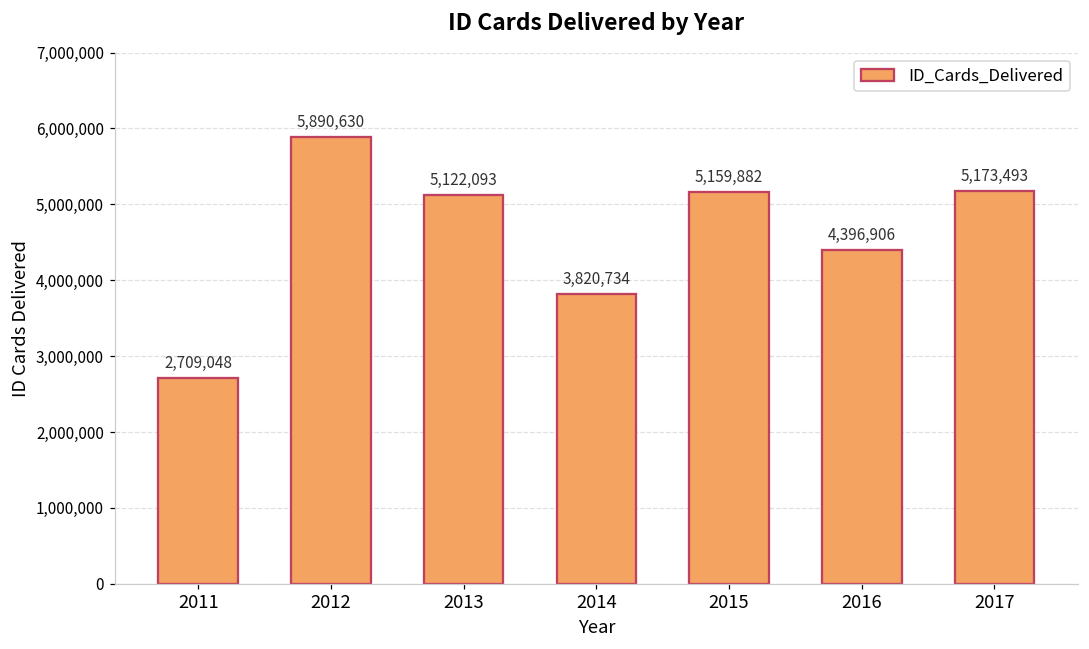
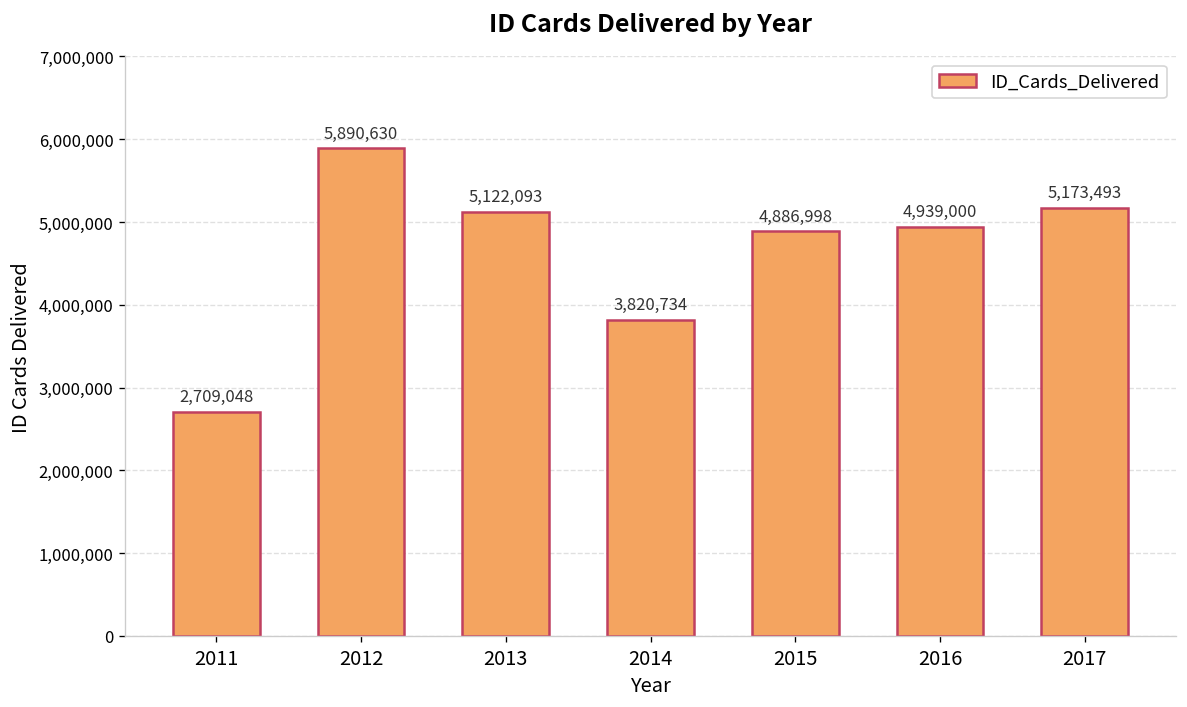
2015: 5,159,882 -> 4,886,998
2016: 4,396,906 -> 4,939,000
